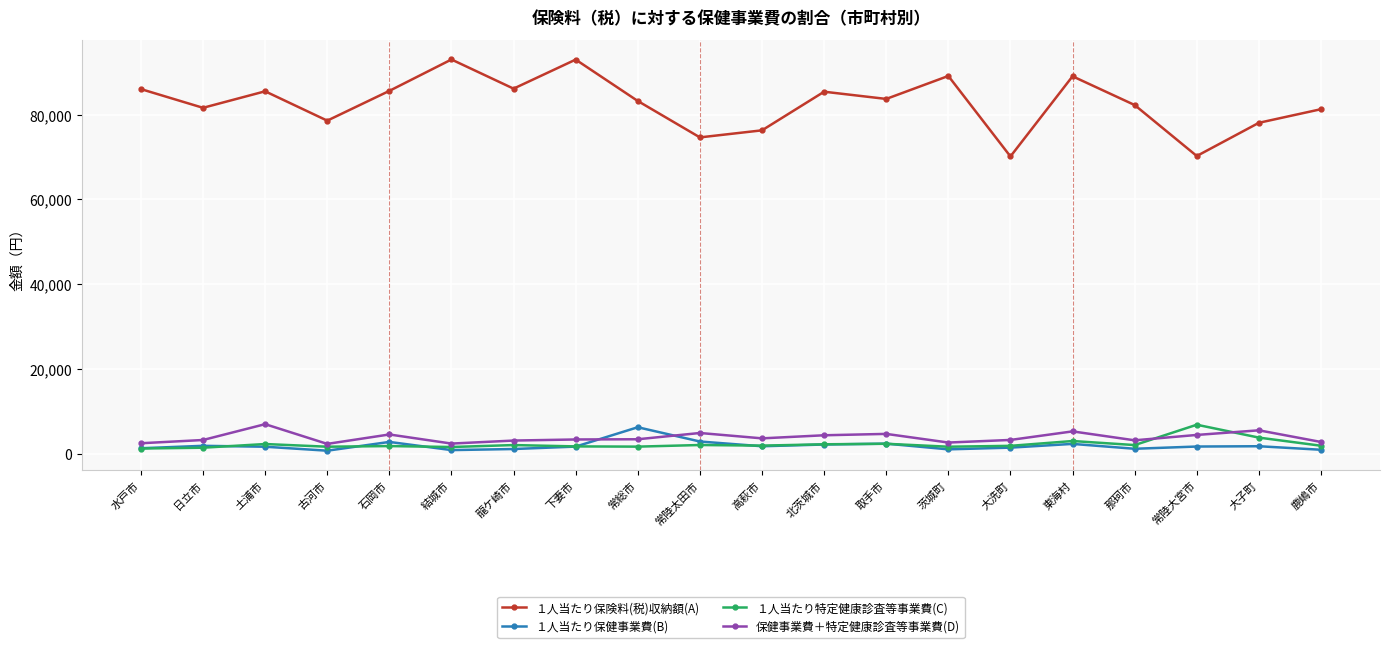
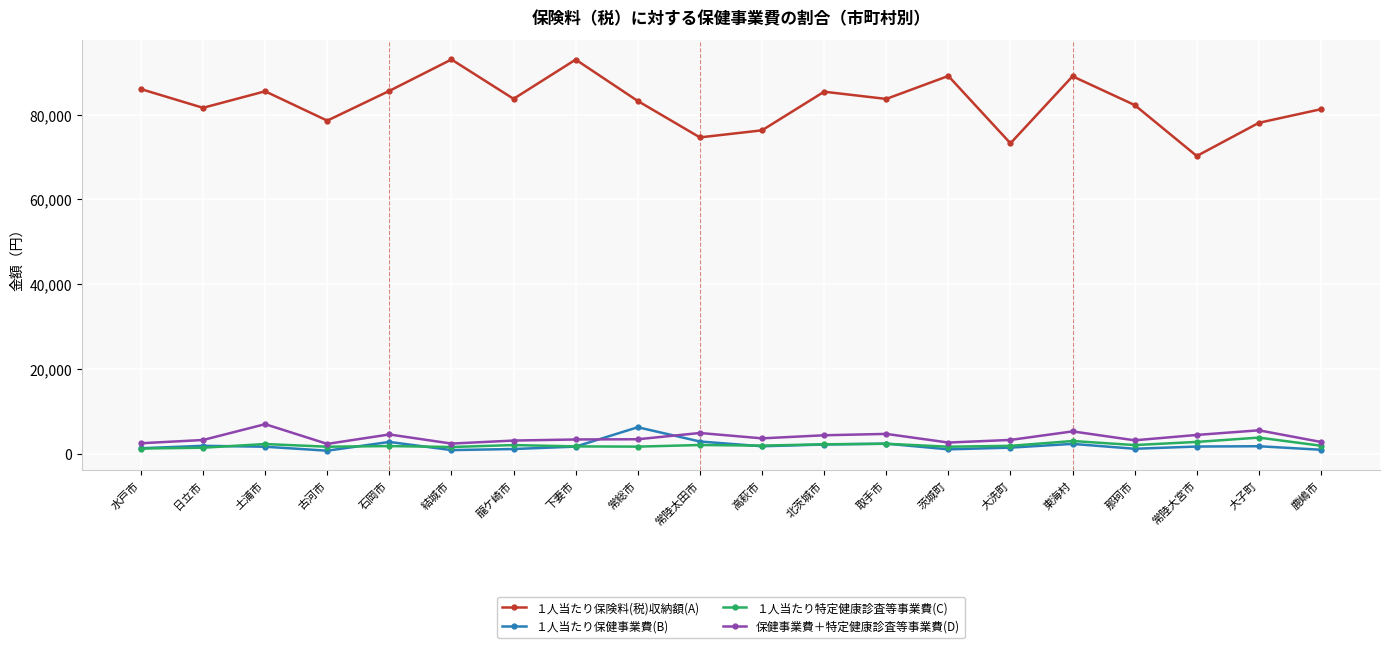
１人当たり保険料(税)収納額(A), 龍ケ崎市: 86,000 -> 84,000
１人当たり保険料(税)収納額(A), 大洗町: 70,000 -> 73,000
１人当たり特定健康診査等事業費(C), 常陸大宮市: 7,000 -> 3,000
